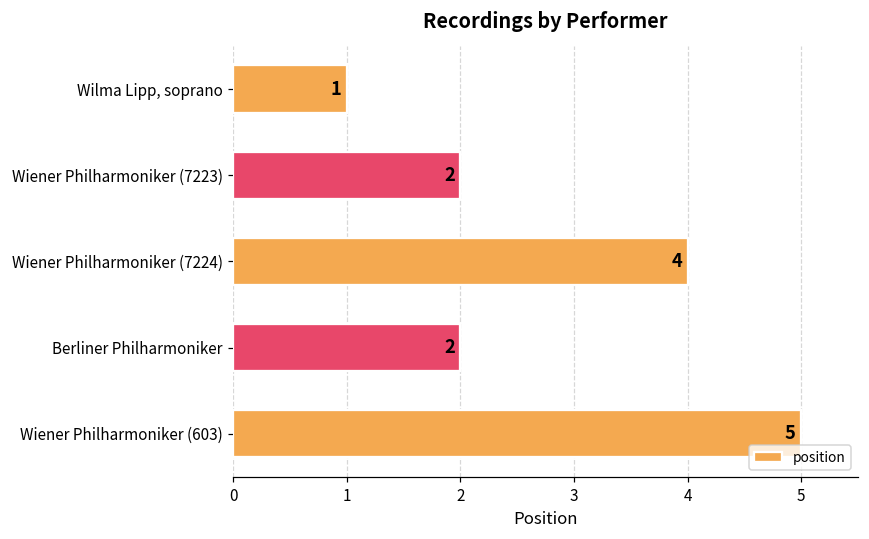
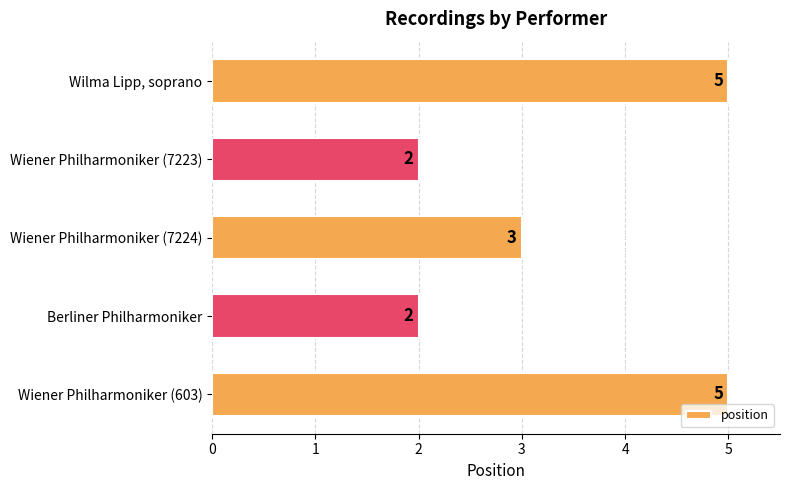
Wilma Lipp, soprano: 1 -> 5
Wiener Philharmoniker (7224): 4 -> 3
